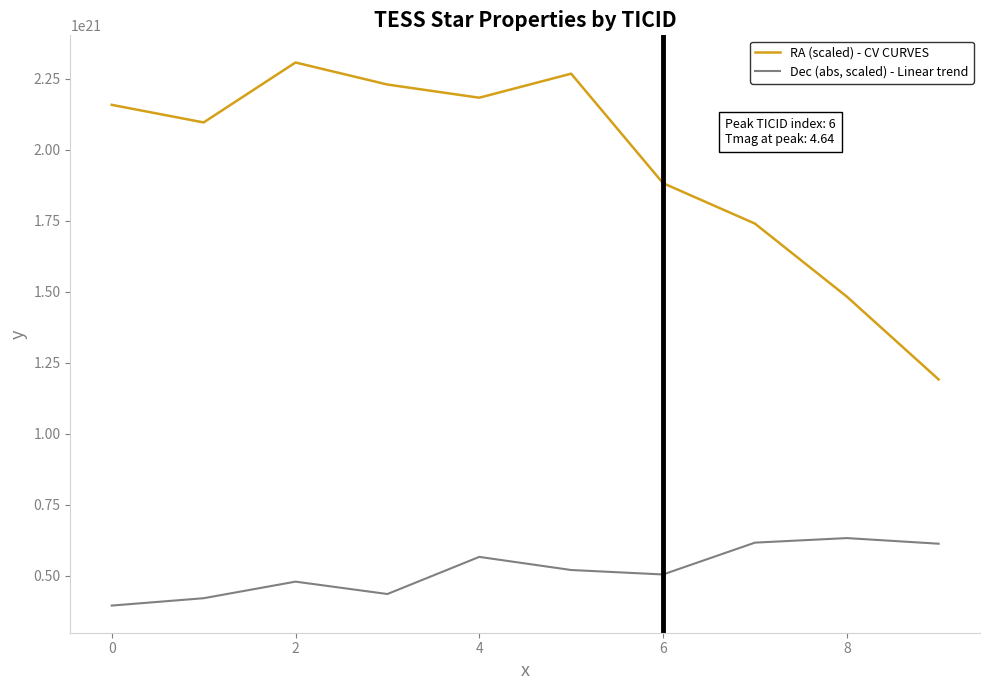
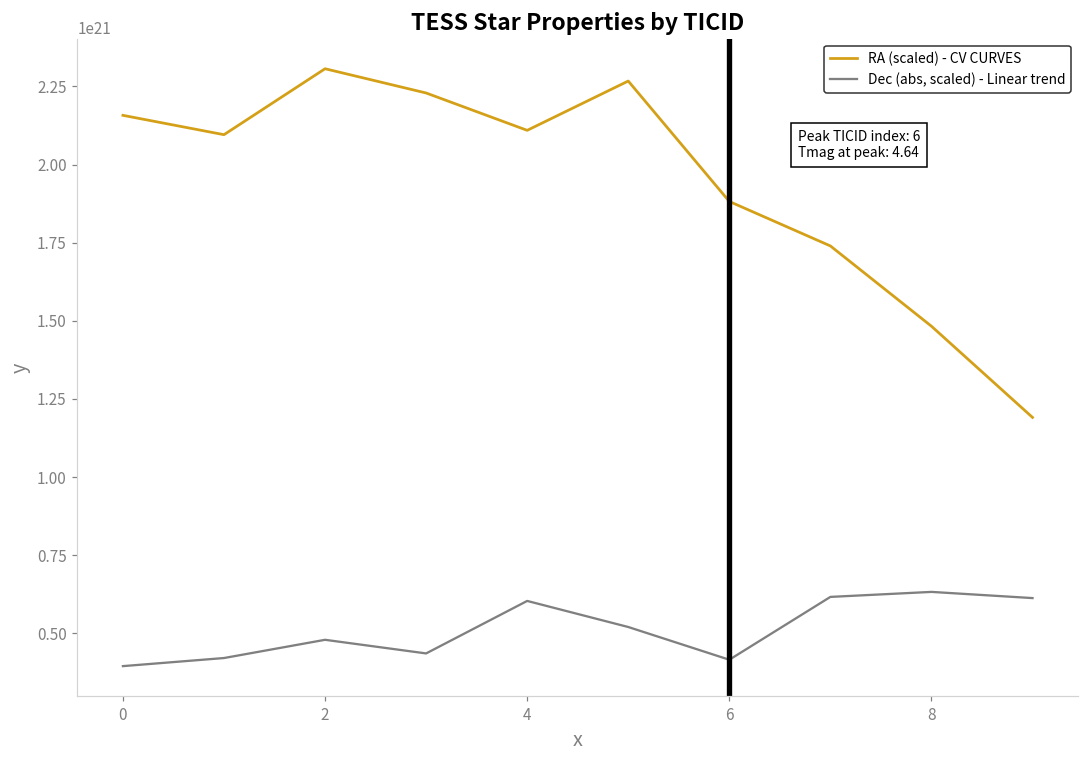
RA (scaled) - CV CURVES, 4: 2180000000000000000000 -> 2110000000000000000000
Dec (abs, scaled) - Linear trend, 4: 570000000000000000000 -> 600000000000000000000
Dec (abs, scaled) - Linear trend, 6: 500000000000000000000 -> 420000000000000000000
